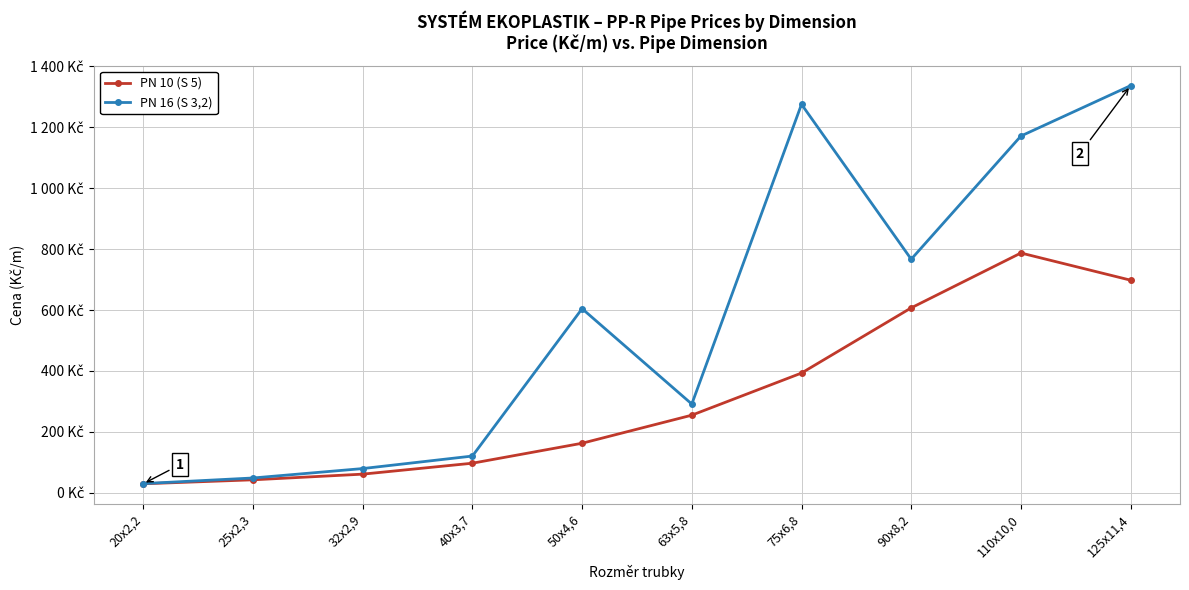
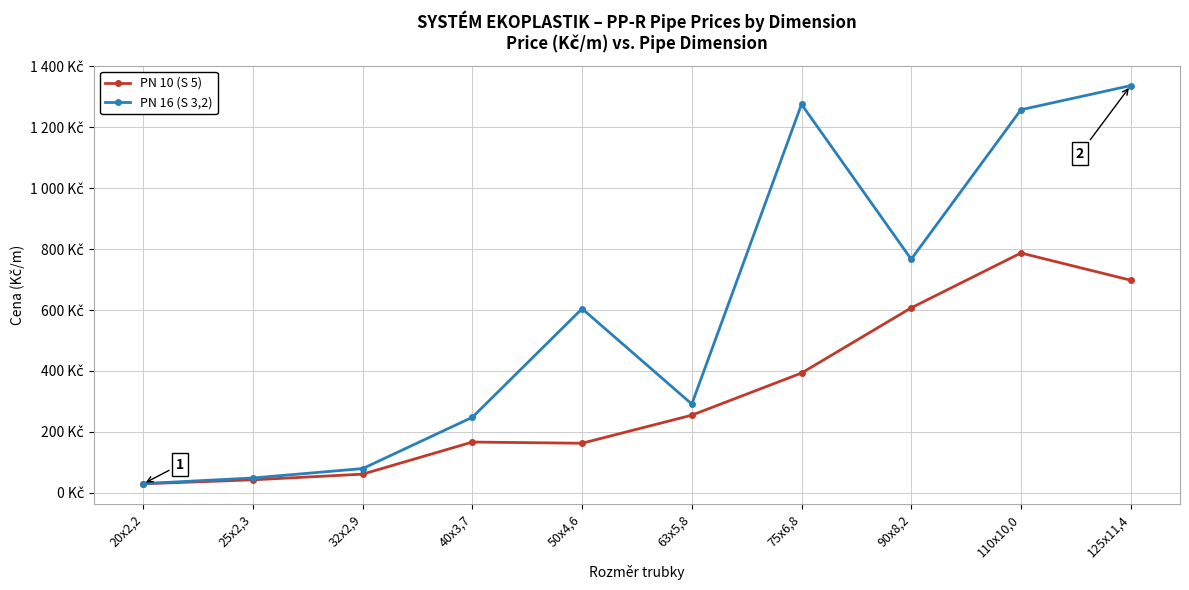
PN 10 (S 5), 40x3,7: 100 Kč -> 170 Kč
PN 16 (S 3,2), 40x3,7: 120 Kč -> 250 Kč
PN 16 (S 3,2), 110x10,0: 1170 Kč -> 1260 Kč
